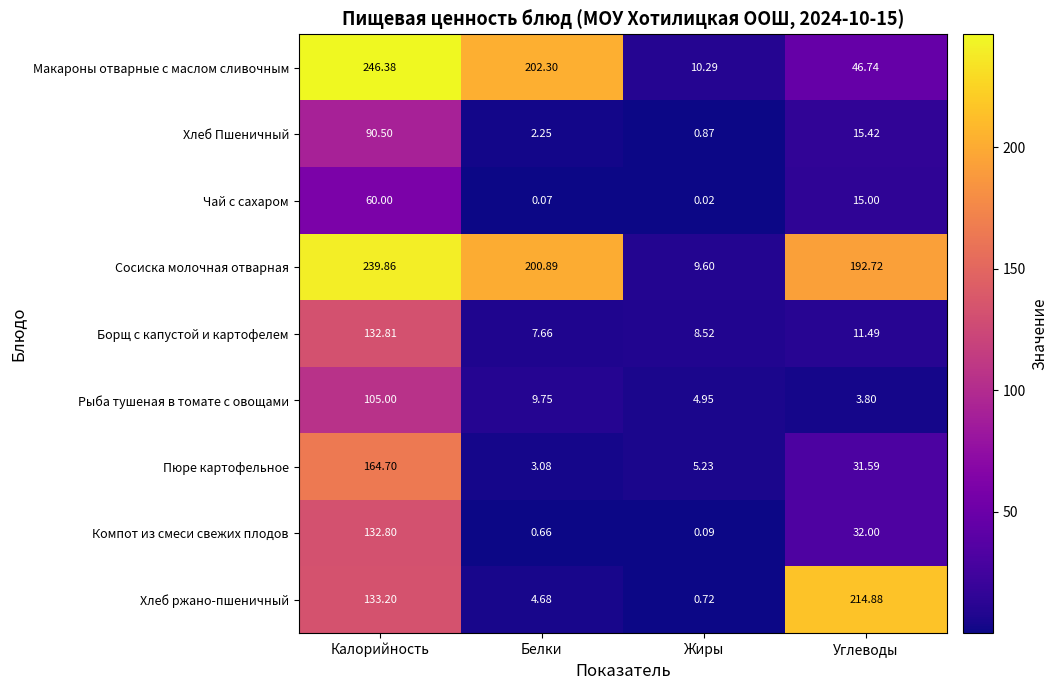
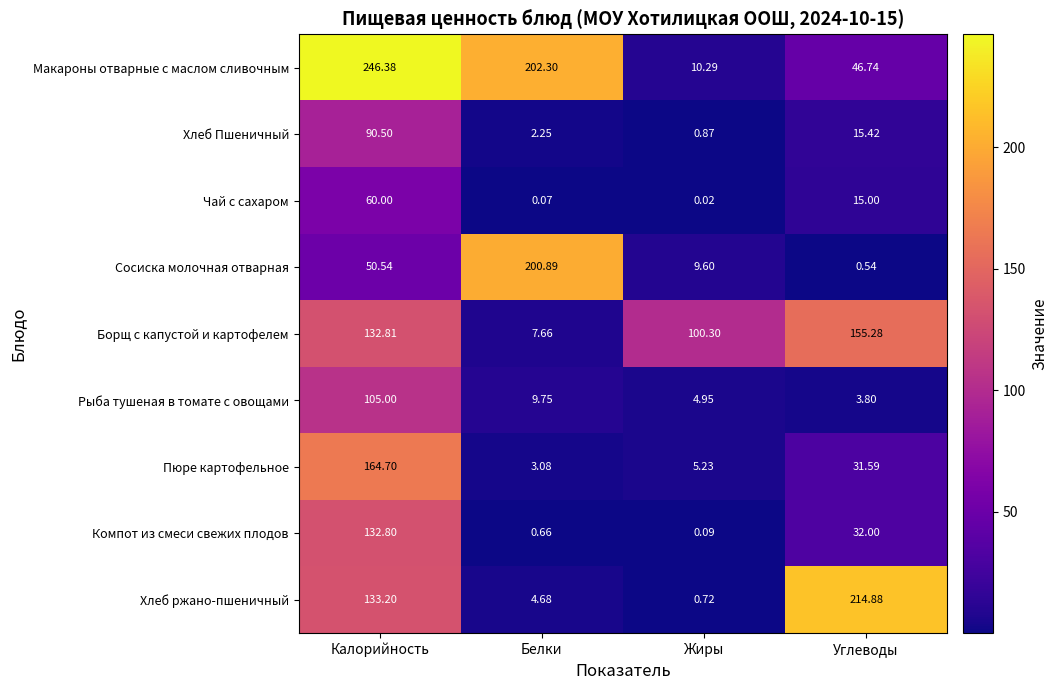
Сосиска молочная отварная, Калорийность: 239.86 -> 50.54
Сосиска молочная отварная, Углеводы: 192.72 -> 0.54
Борщ с капустой и картофелем, Жиры: 8.52 -> 100.30
Борщ с капустой и картофелем, Углеводы: 11.49 -> 155.28
